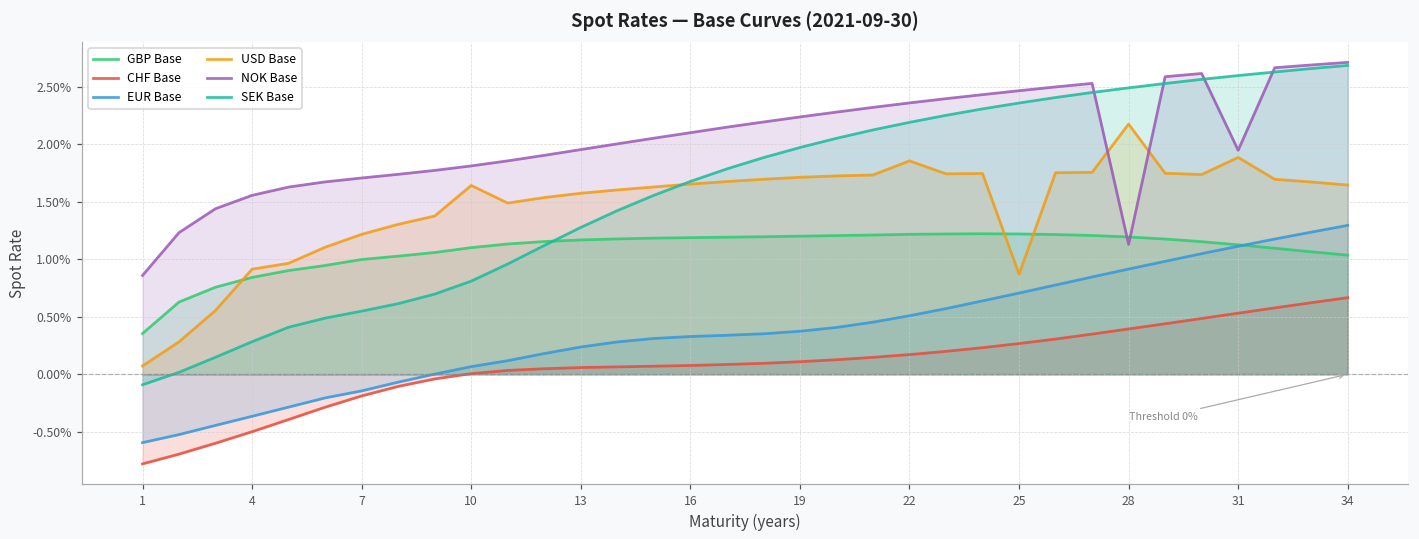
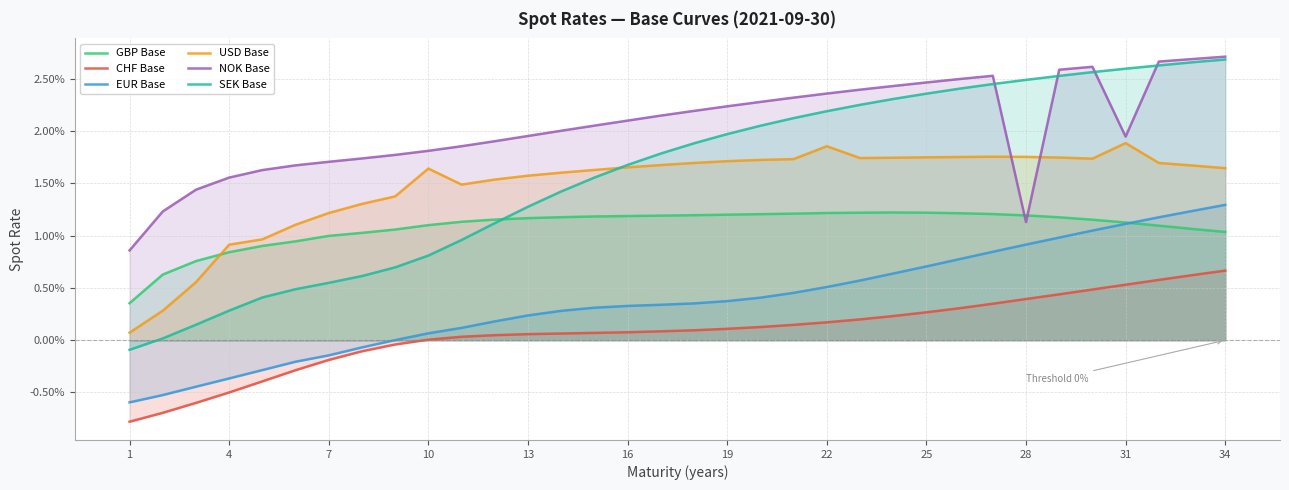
USD Base, 25: 0.87% -> 1.75%
USD Base, 28: 2.18% -> 1.75%
